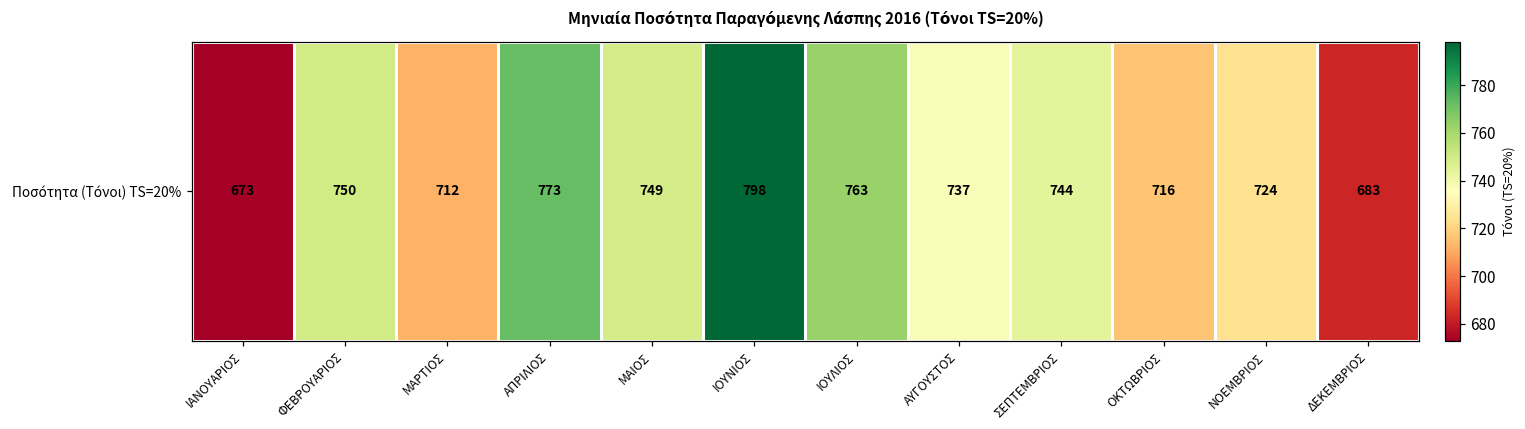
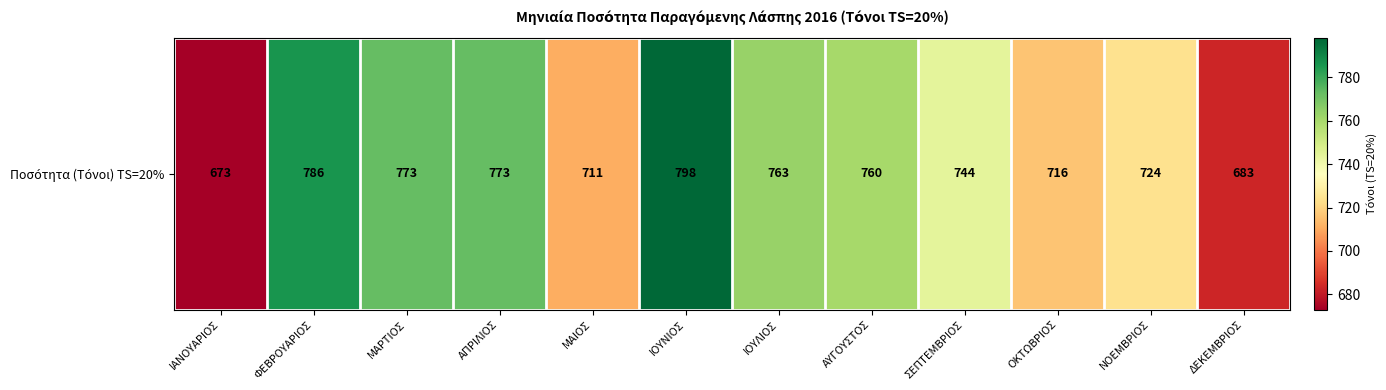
Ποσότητα (Τόνοι) TS=20%, ΦΕΒΡΟΥΑΡΙΟΣ: 750 -> 786
Ποσότητα (Τόνοι) TS=20%, ΜΑΡΤΙΟΣ: 712 -> 773
Ποσότητα (Τόνοι) TS=20%, ΜΑΙΟΣ: 749 -> 711
Ποσότητα (Τόνοι) TS=20%, ΑΥΓΟΥΣΤΟΣ: 737 -> 760
